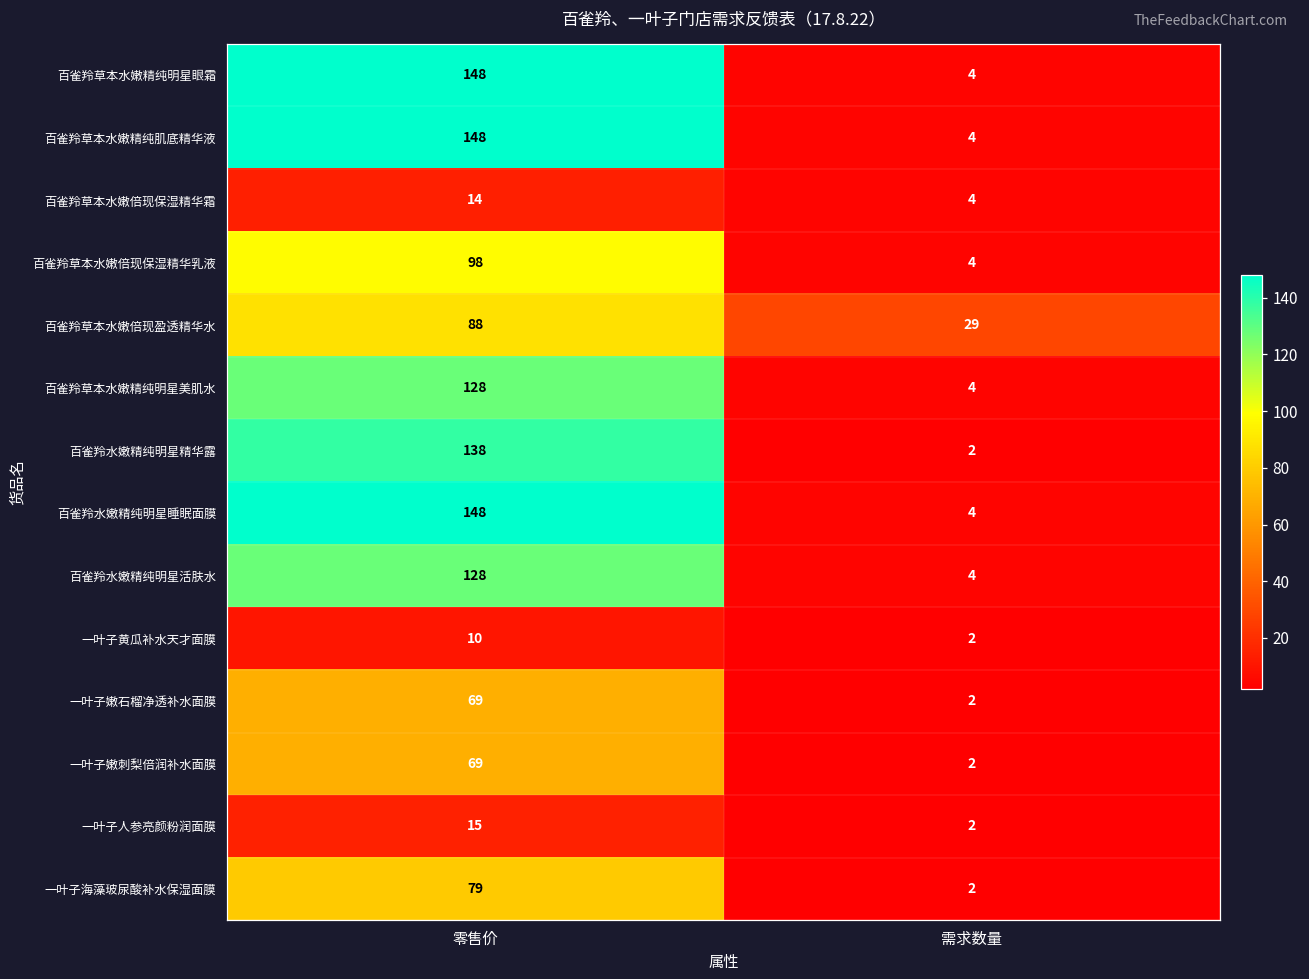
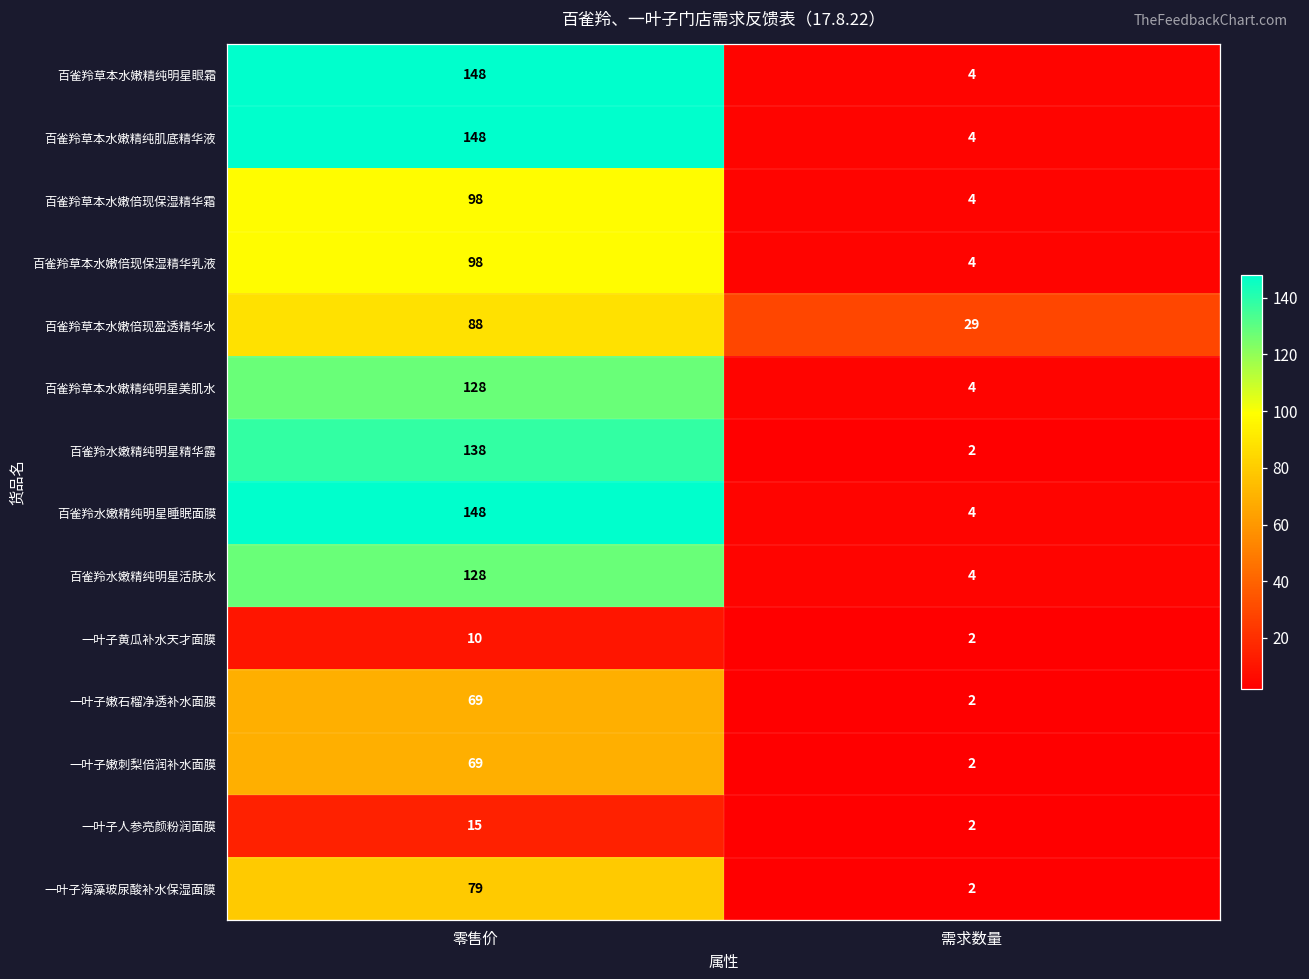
百雀羚草本水嫩倍现保湿精华霜, 零售价: 14 -> 98
